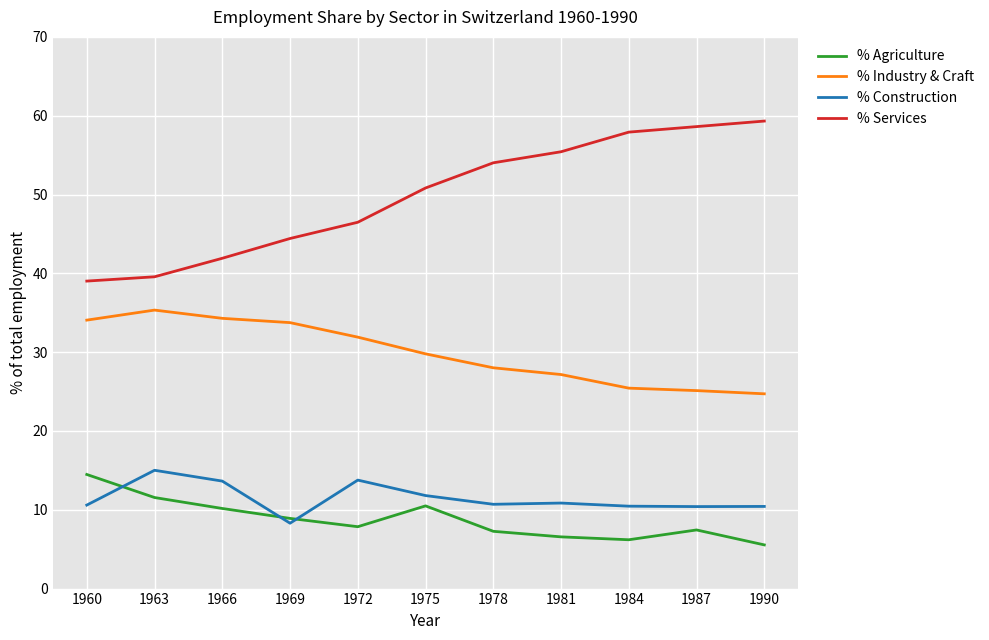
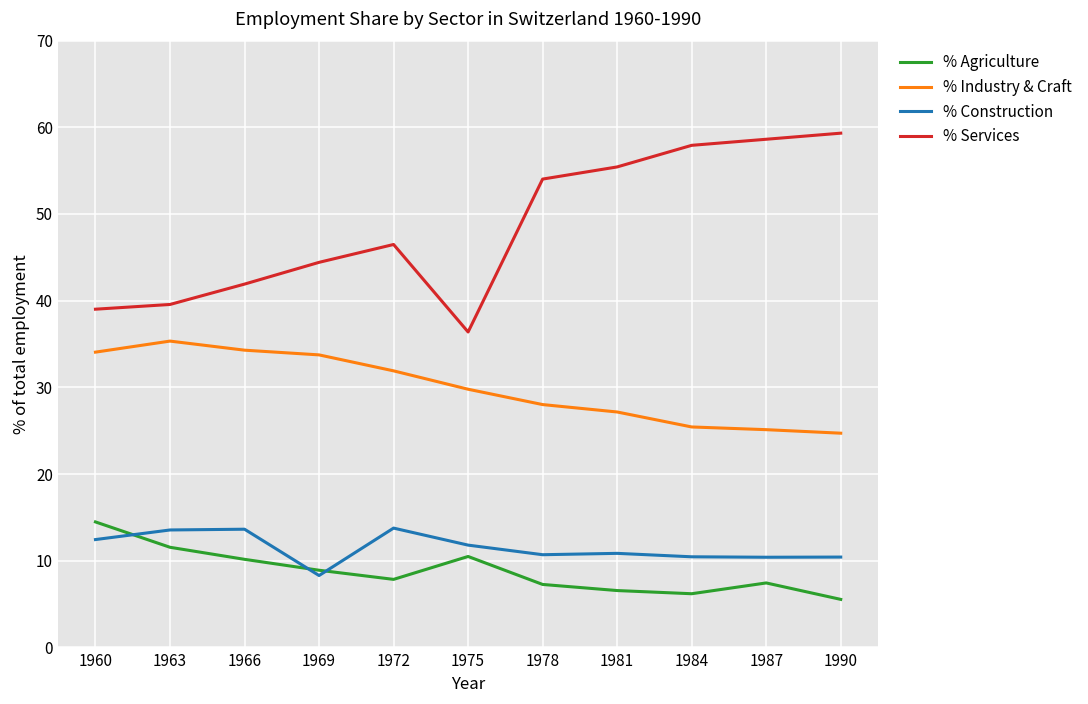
% Construction, 1960: 11 -> 12
% Construction, 1963: 15 -> 14
% Services, 1975: 51 -> 36
